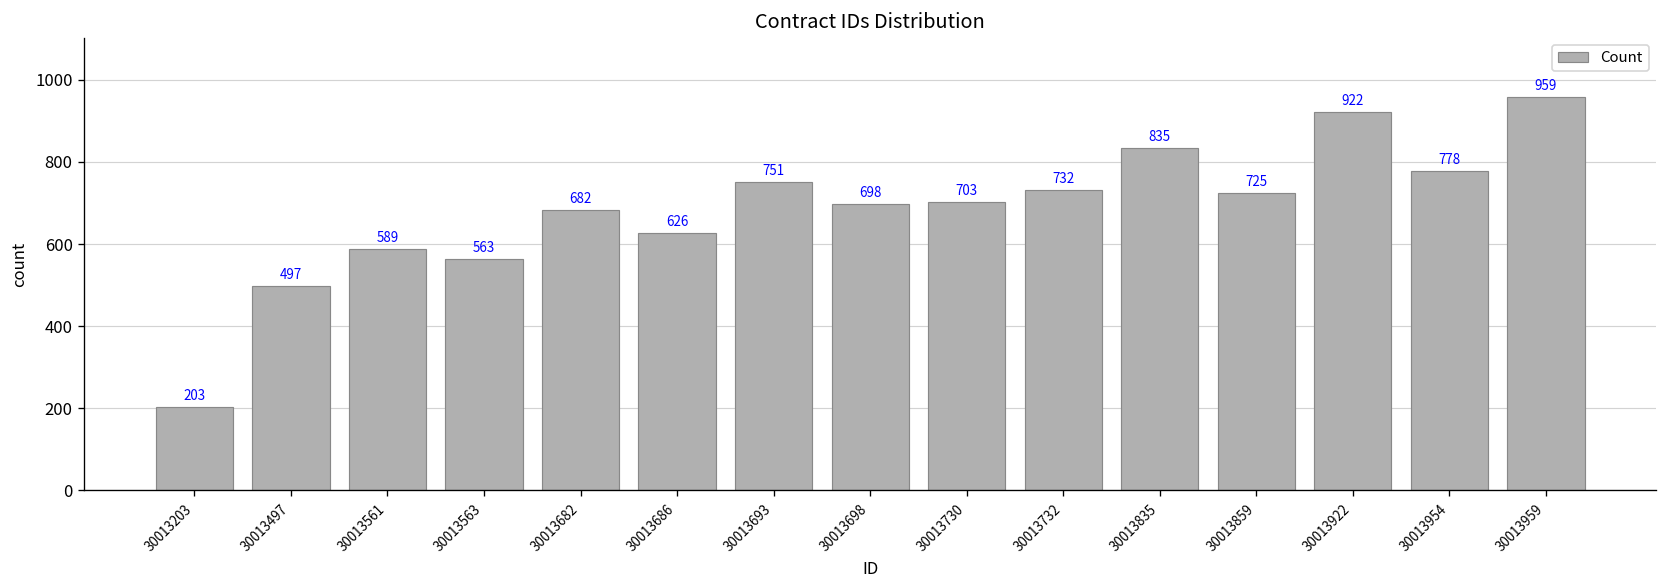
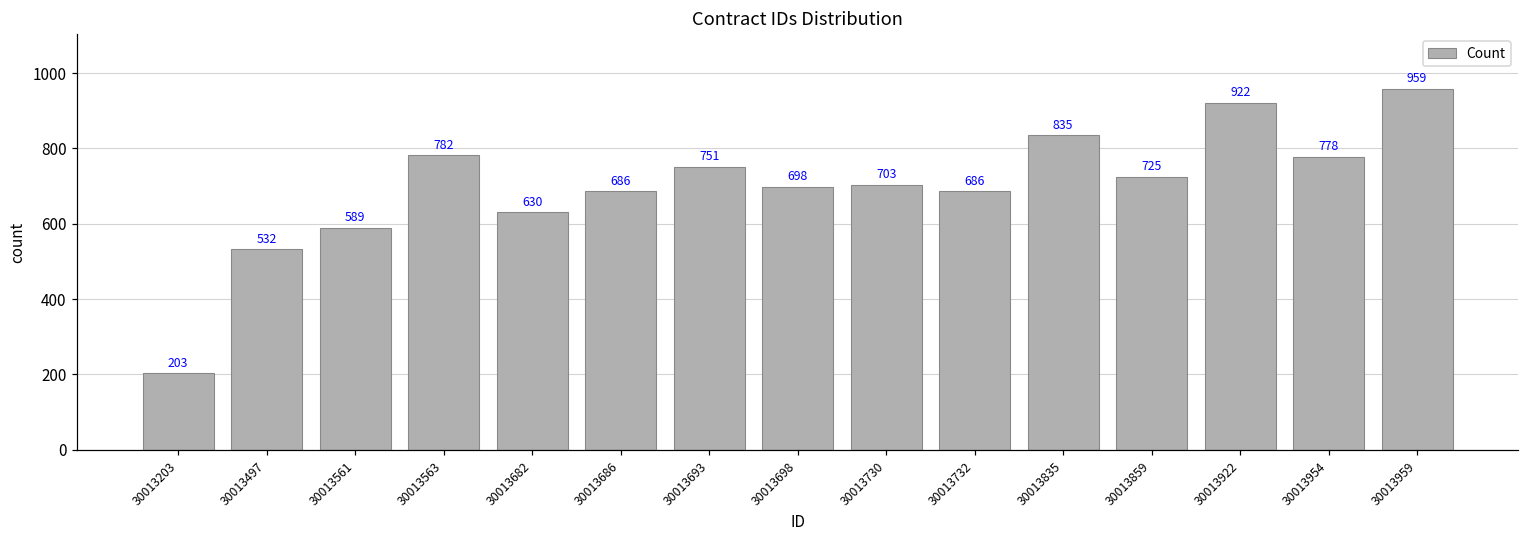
30013497: 497 -> 532
30013563: 563 -> 782
30013682: 682 -> 630
30013686: 626 -> 686
30013732: 732 -> 686
